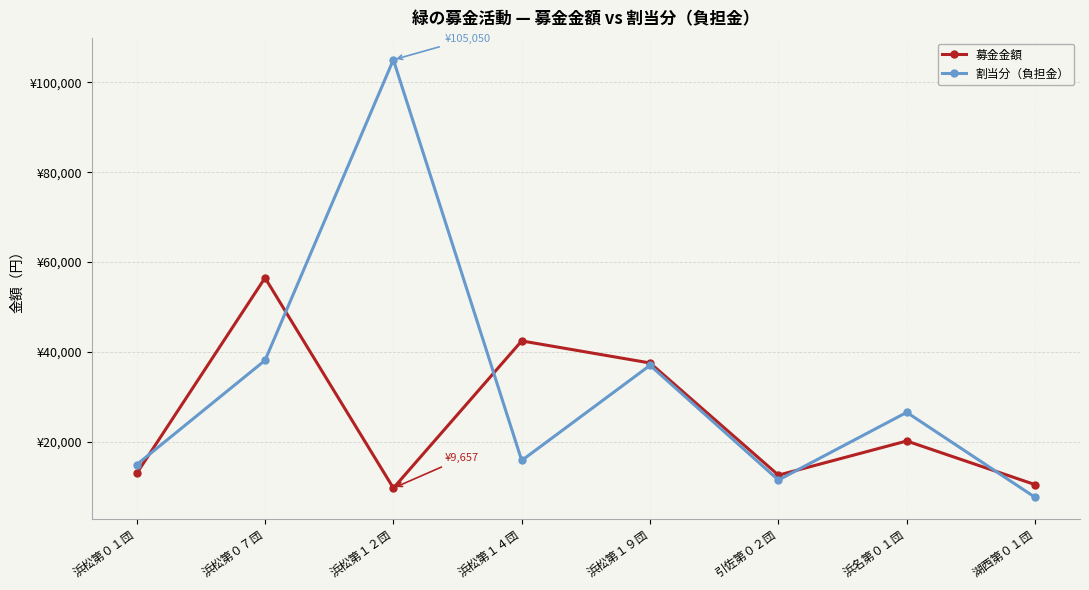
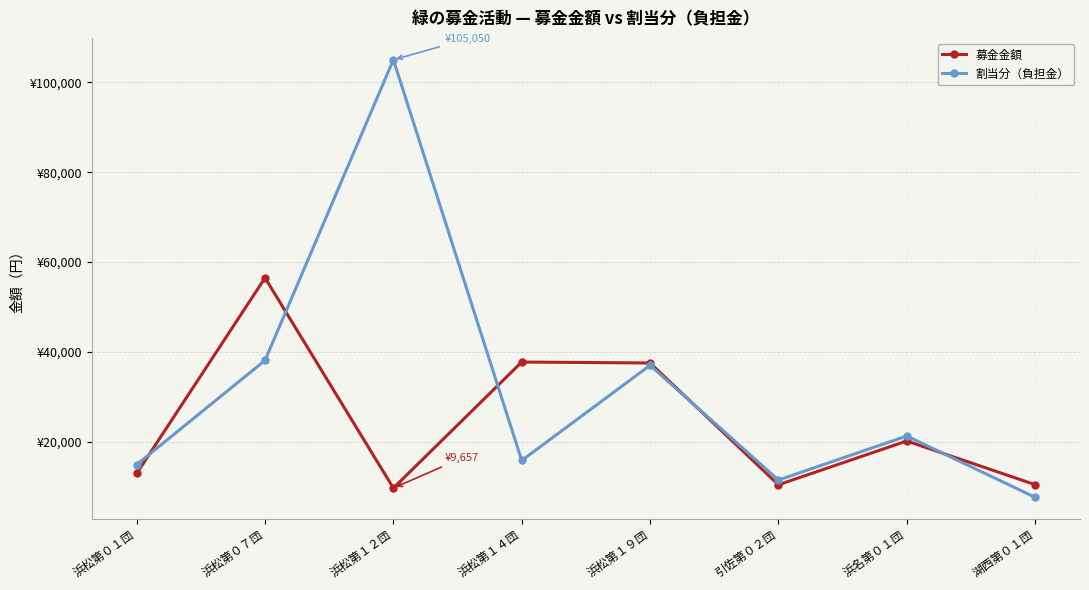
募金金額, 浜松第１４団: ¥42,000 -> ¥38,000
募金金額, 引佐第０２団: ¥13,000 -> ¥10,000
割当分（負担金）, 浜名第０１団: ¥27,000 -> ¥21,000
